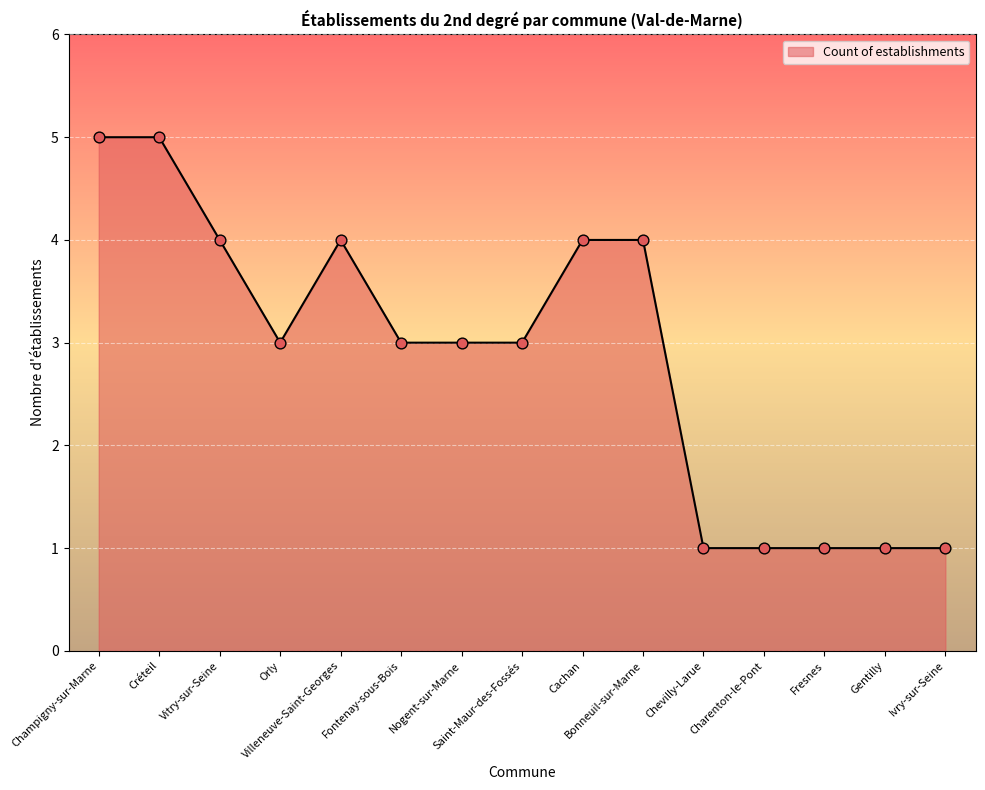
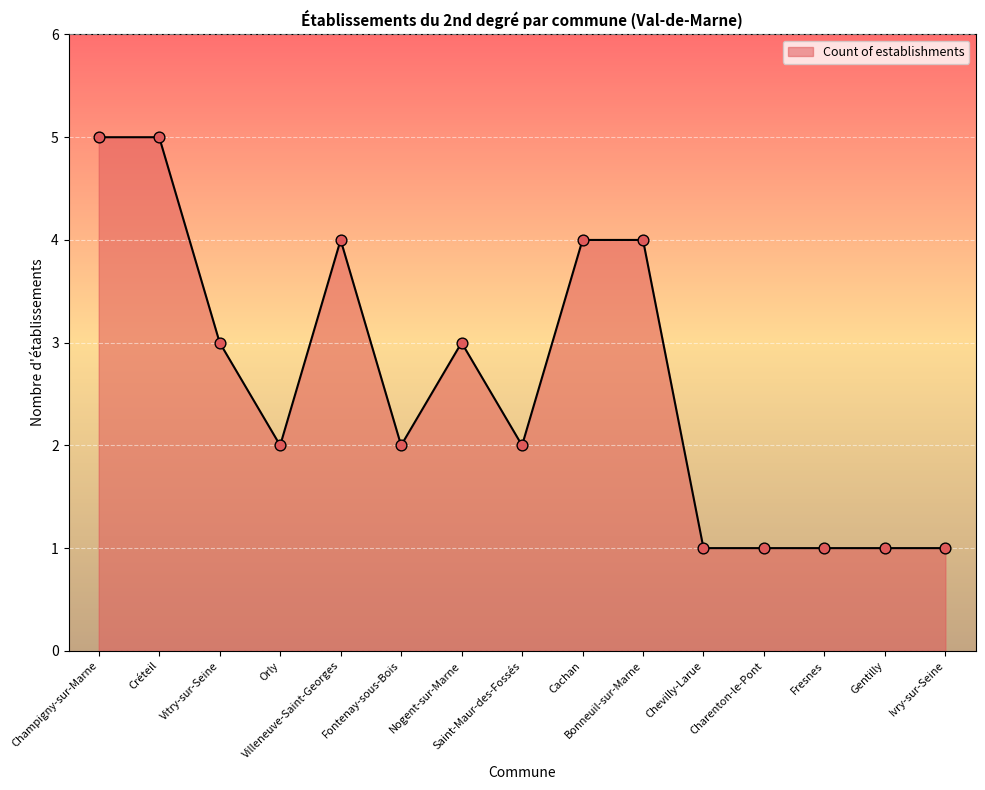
Vitry-sur-Seine: 4 -> 3
Orly: 3 -> 2
Fontenay-sous-Bois: 3 -> 2
Saint-Maur-des-Fossés: 3 -> 2
